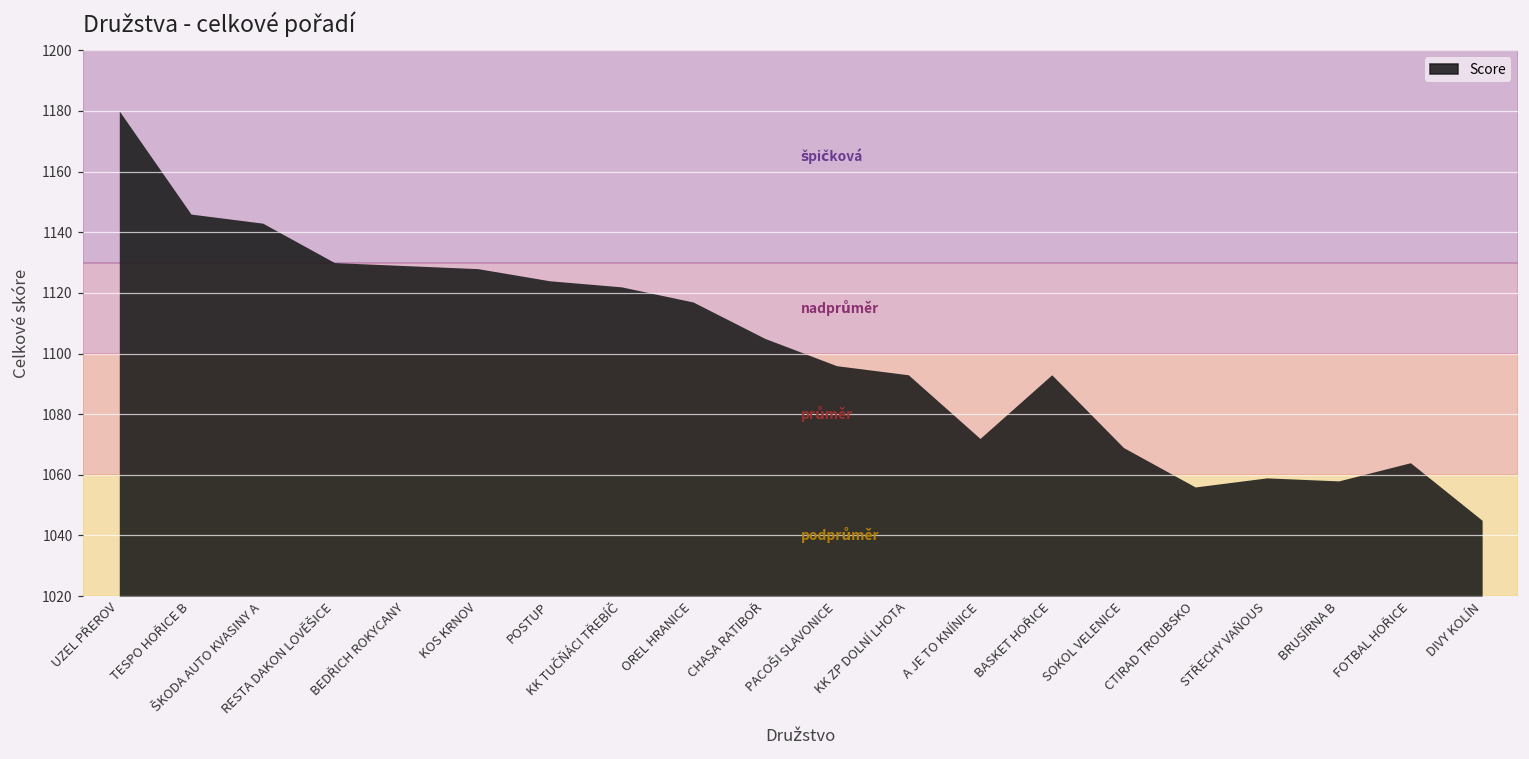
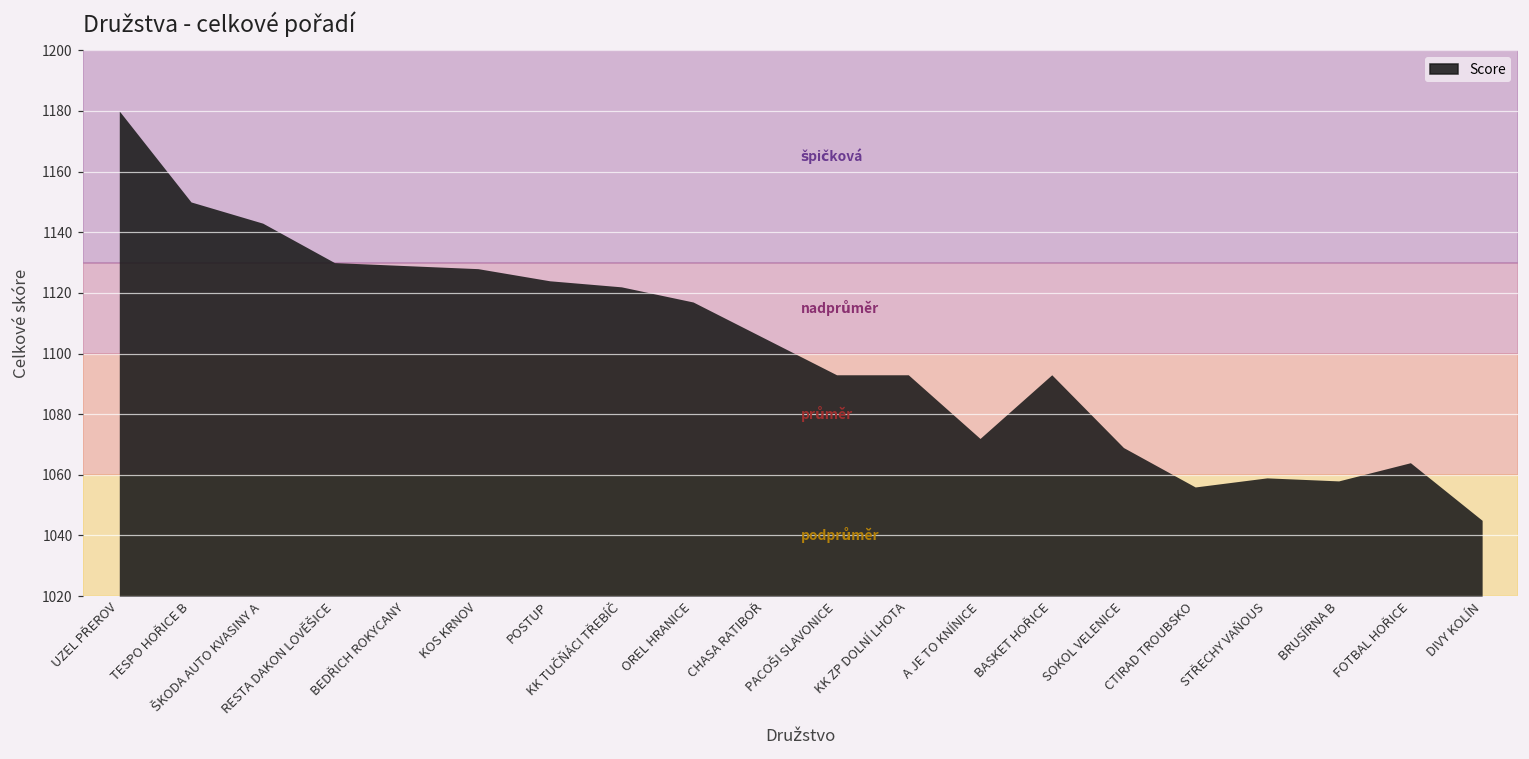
TESPO HOŘICE B: 1146 -> 1150
PACOŠI SLAVONICE: 1096 -> 1093
